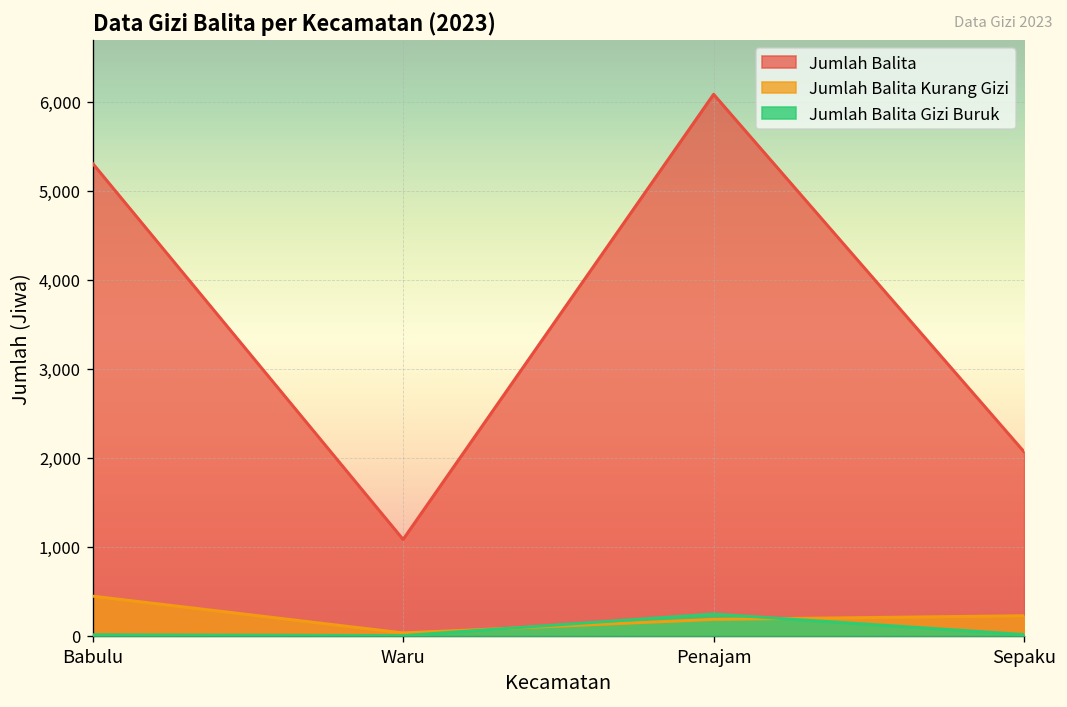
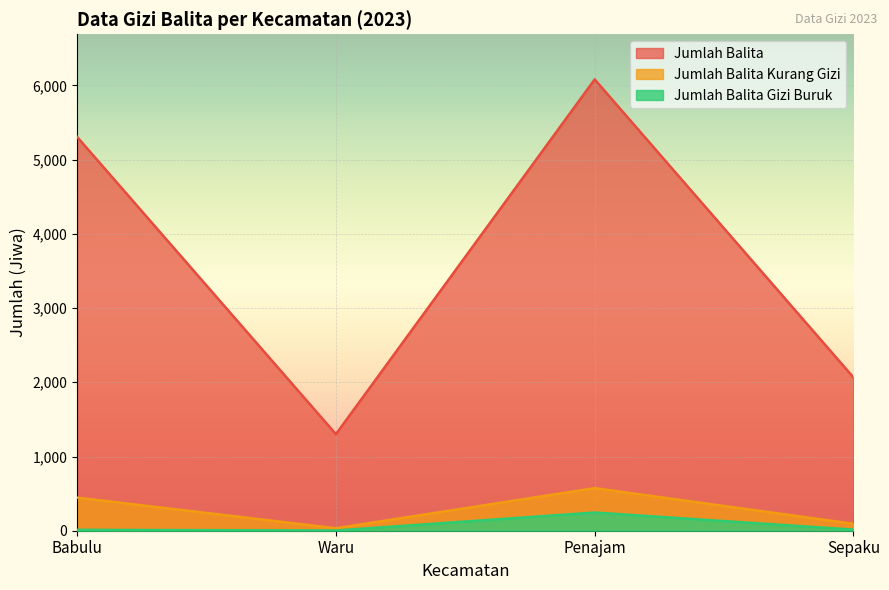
Jumlah Balita, Waru: 1,100 -> 1,300
Jumlah Balita Kurang Gizi, Penajam: 200 -> 600
Jumlah Balita Kurang Gizi, Sepaku: 200 -> 100
